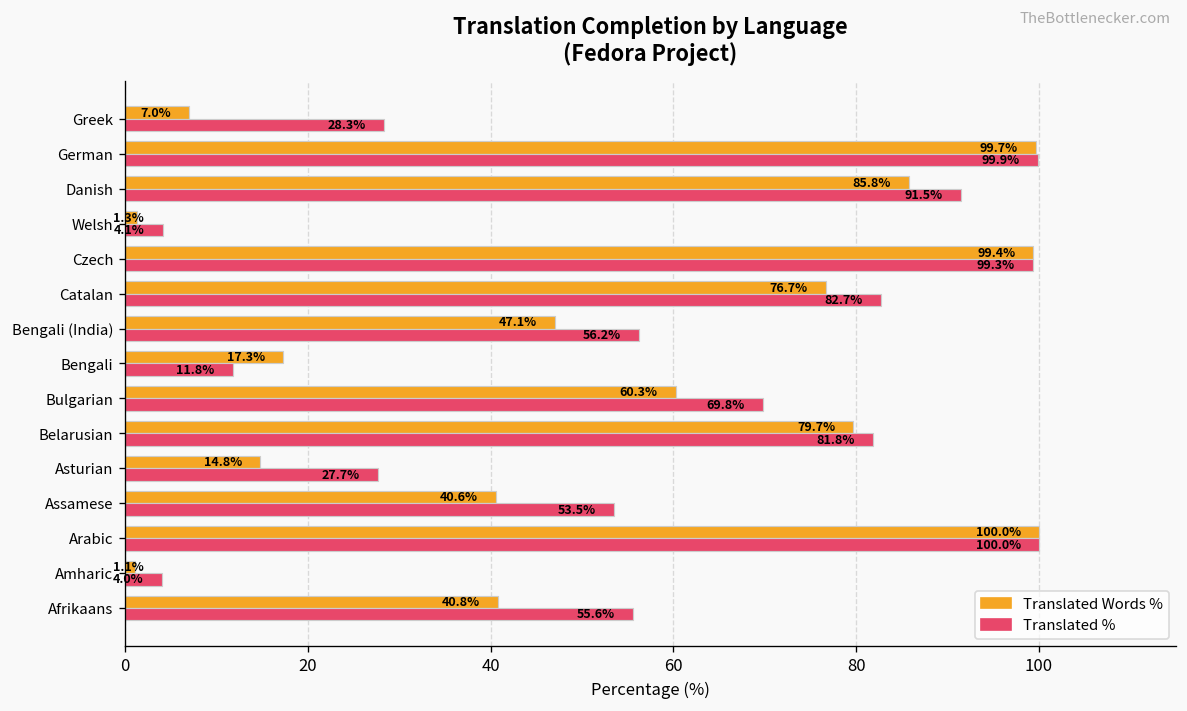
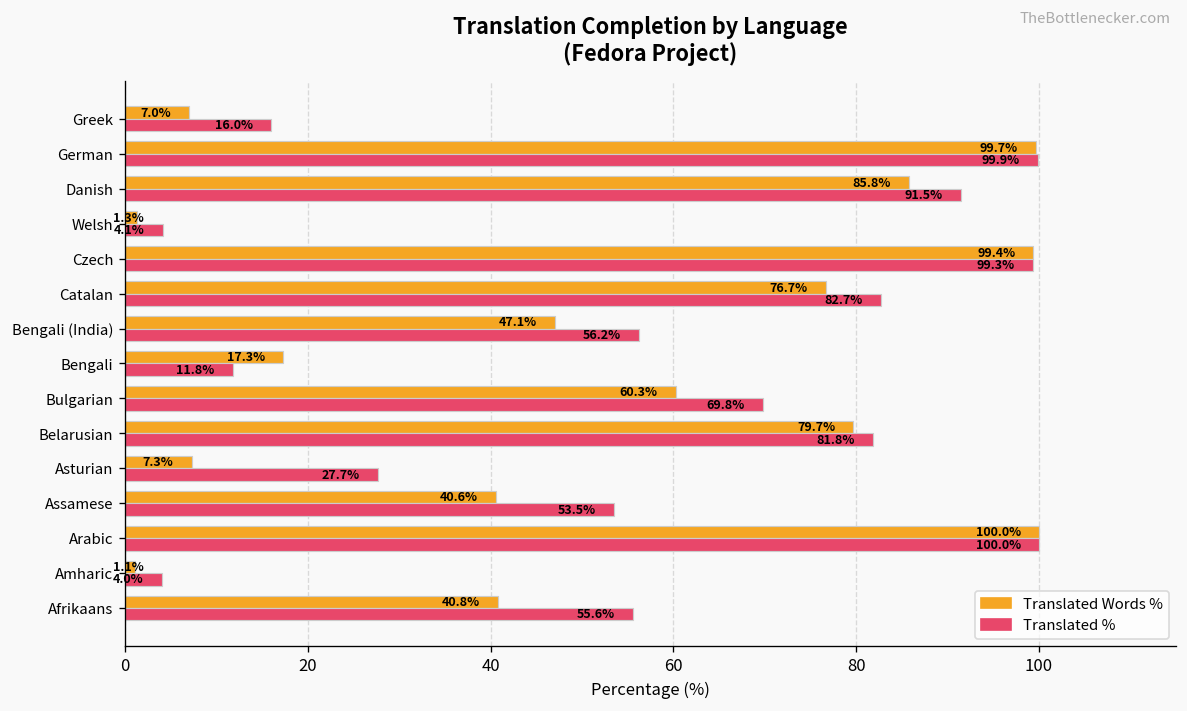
Translated %, Greek: 28.3% -> 16.0%
Translated Words %, Asturian: 14.8% -> 7.3%
